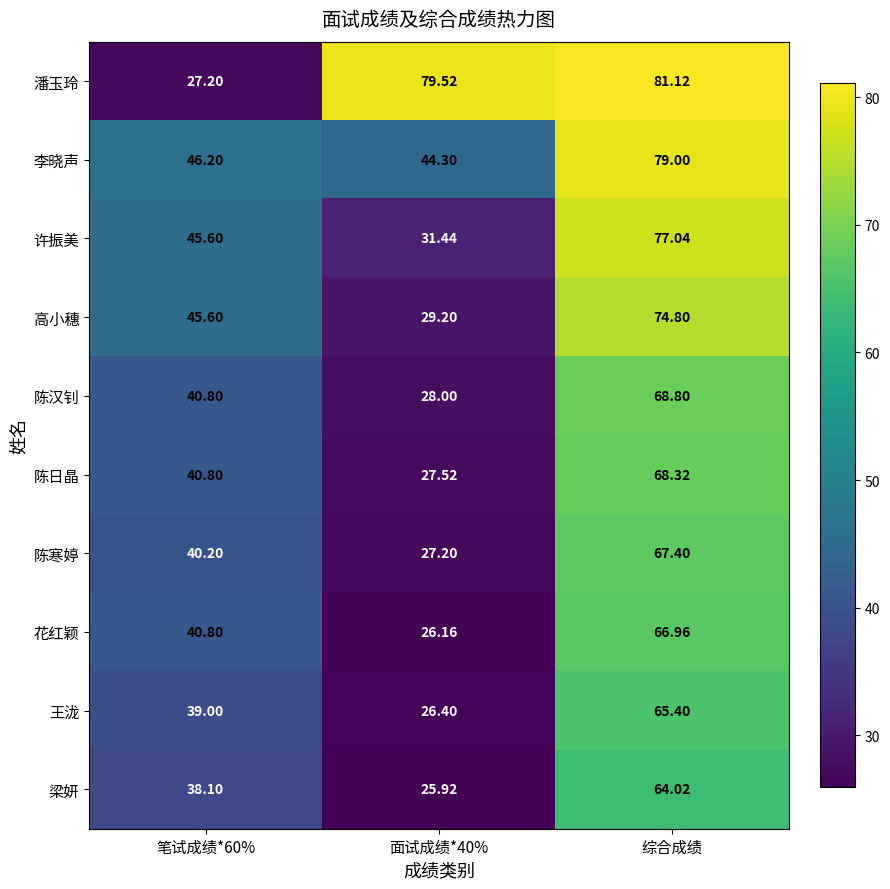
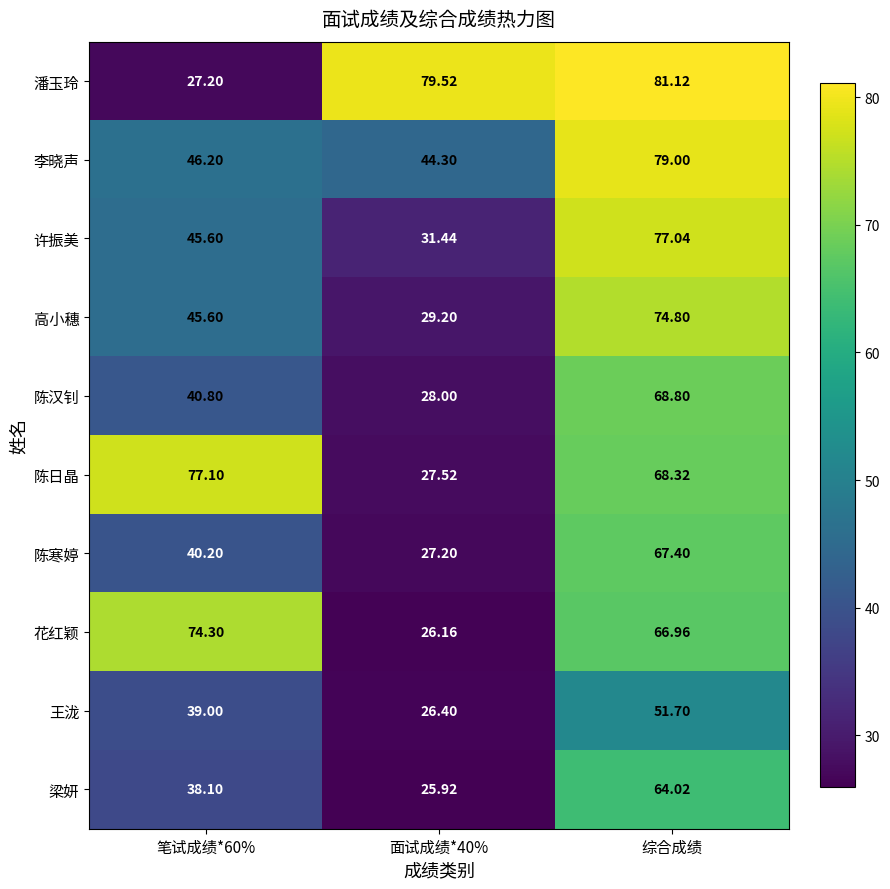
陈日晶, 笔试成绩*60%: 40.80 -> 77.10
花红颖, 笔试成绩*60%: 40.80 -> 74.30
王泷, 综合成绩: 65.40 -> 51.70
